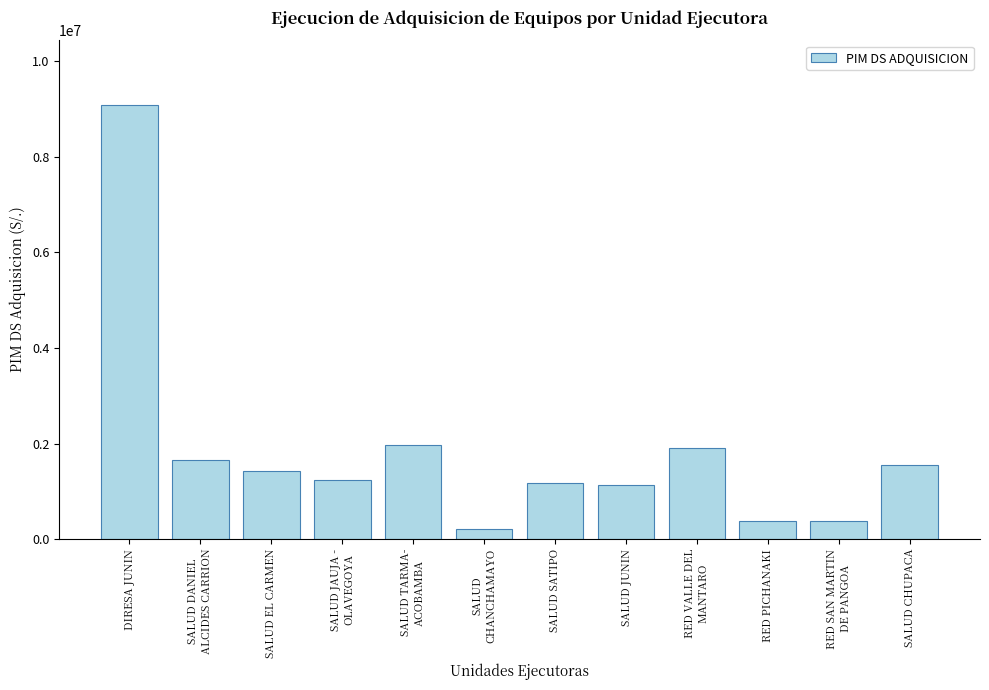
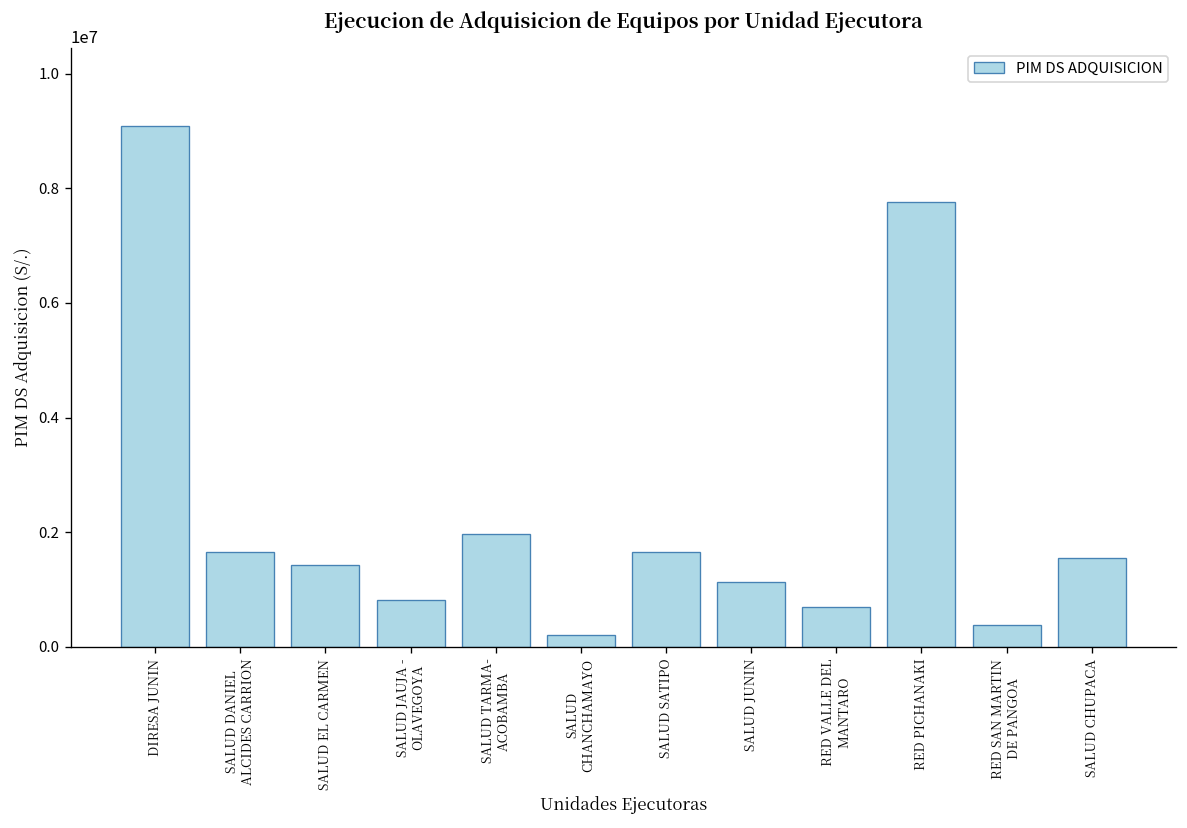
SALUD JAUJA - OLAVEGOYA: 1200000 -> 800000
SALUD SATIPO: 1200000 -> 1700000
RED VALLE DEL MANTARO: 1900000 -> 700000
RED PICHANAKI: 400000 -> 7800000
